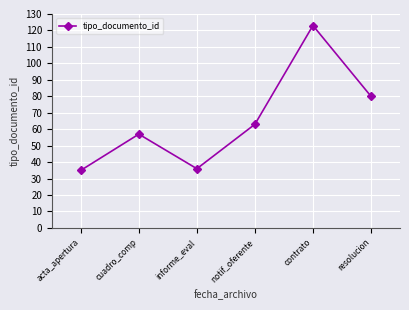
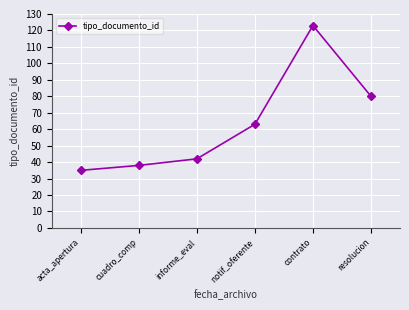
cuadro_comp: 57 -> 38
informe_eval: 36 -> 42
